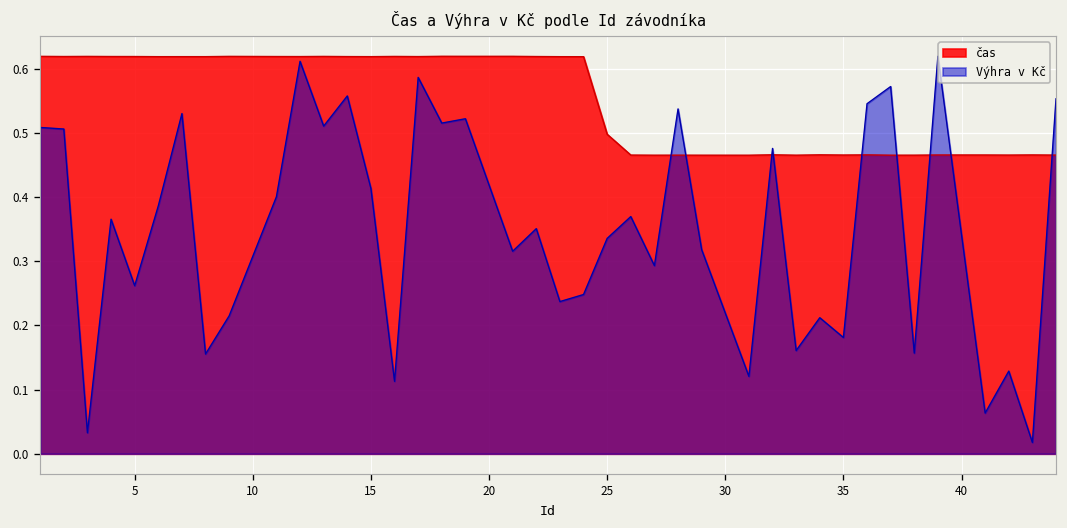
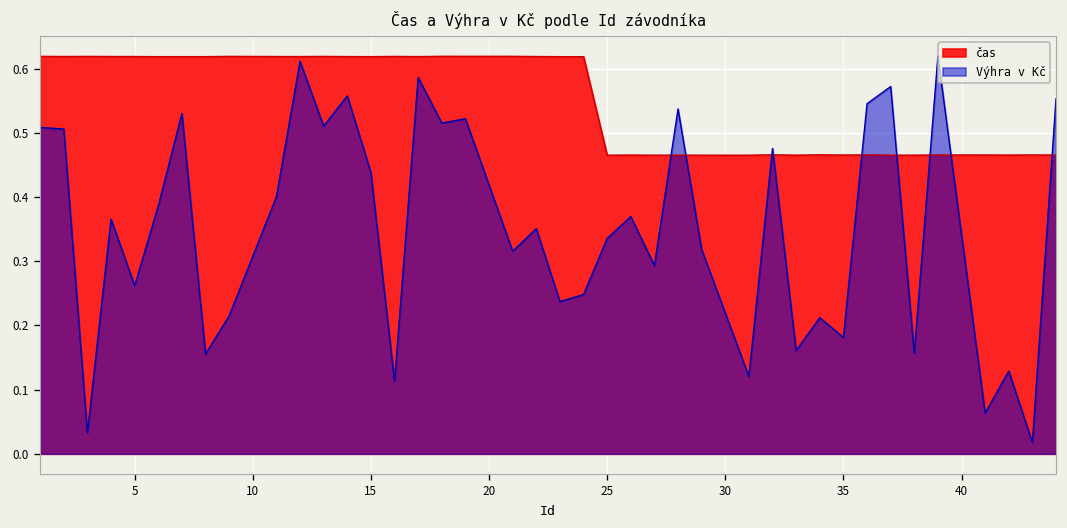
Výhra v Kč, 15: 0.41 -> 0.44
čas, 25: 0.50 -> 0.47
